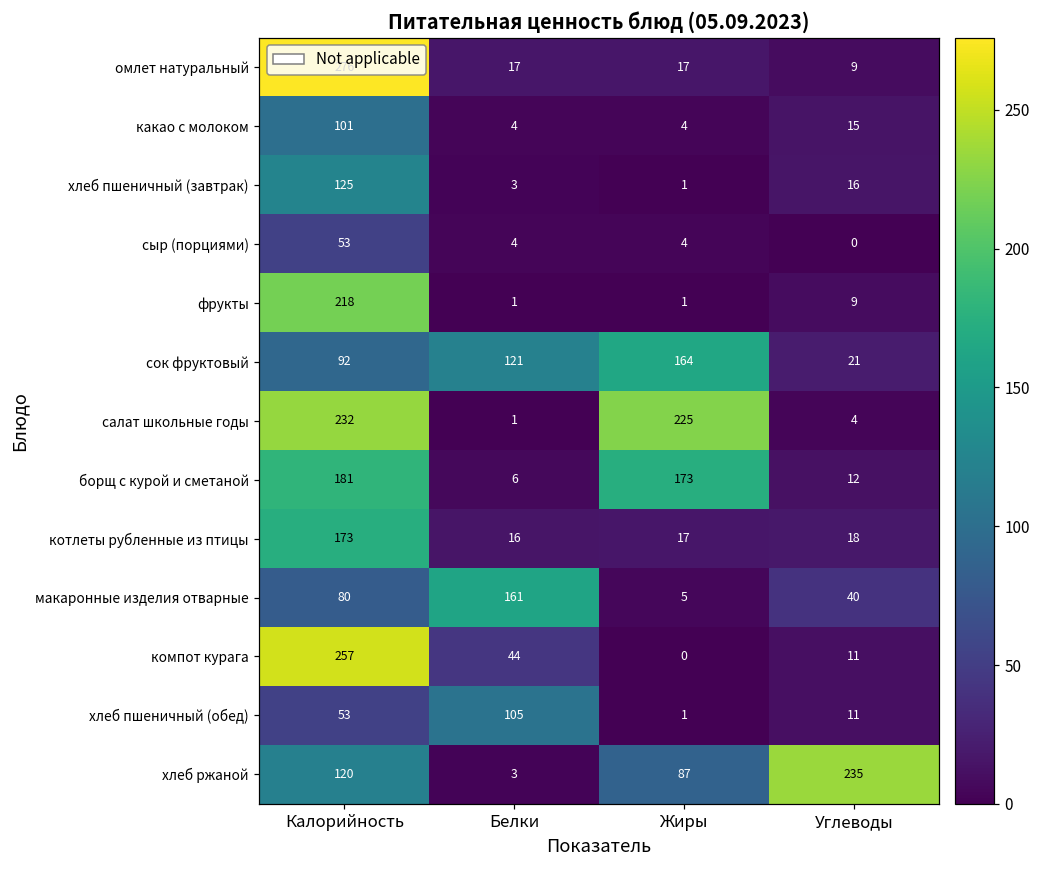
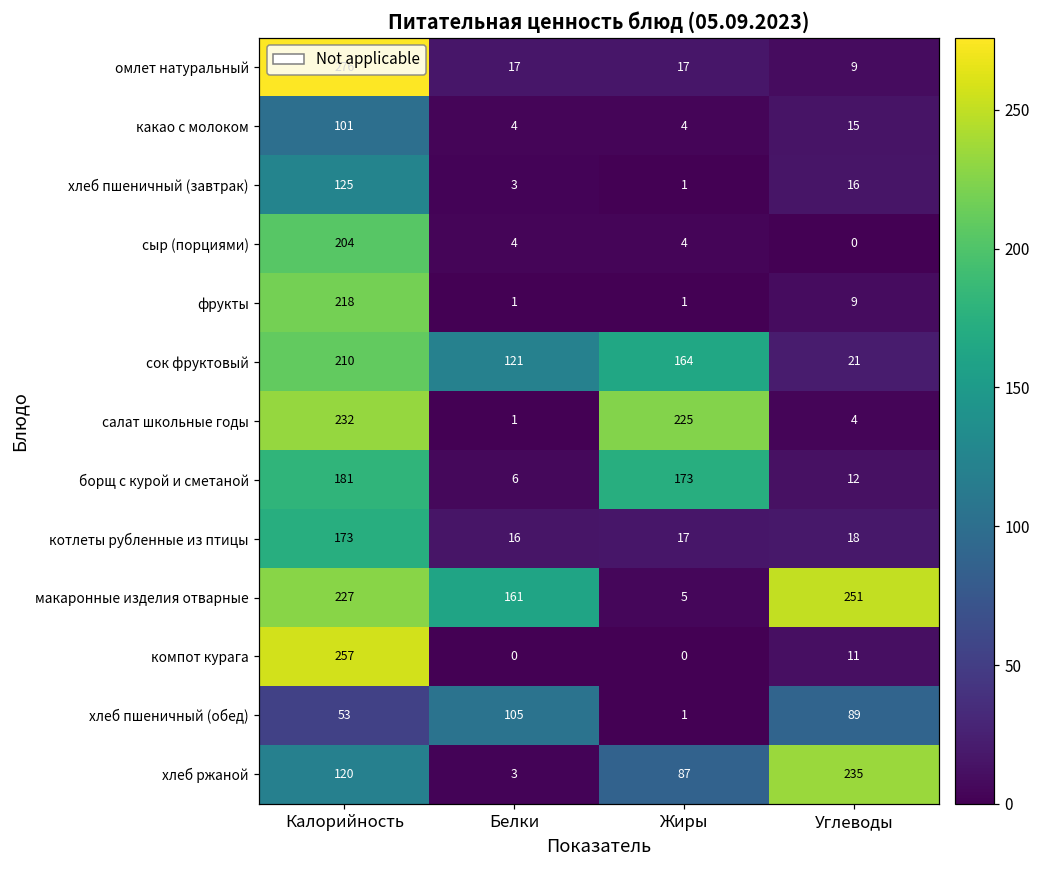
сыр (порциями), Калорийность: 53 -> 204
сок фруктовый, Калорийность: 92 -> 210
макаронные изделия отварные, Калорийность: 80 -> 227
макаронные изделия отварные, Углеводы: 40 -> 251
компот курага, Белки: 44 -> 0
хлеб пшеничный (обед), Углеводы: 11 -> 89
